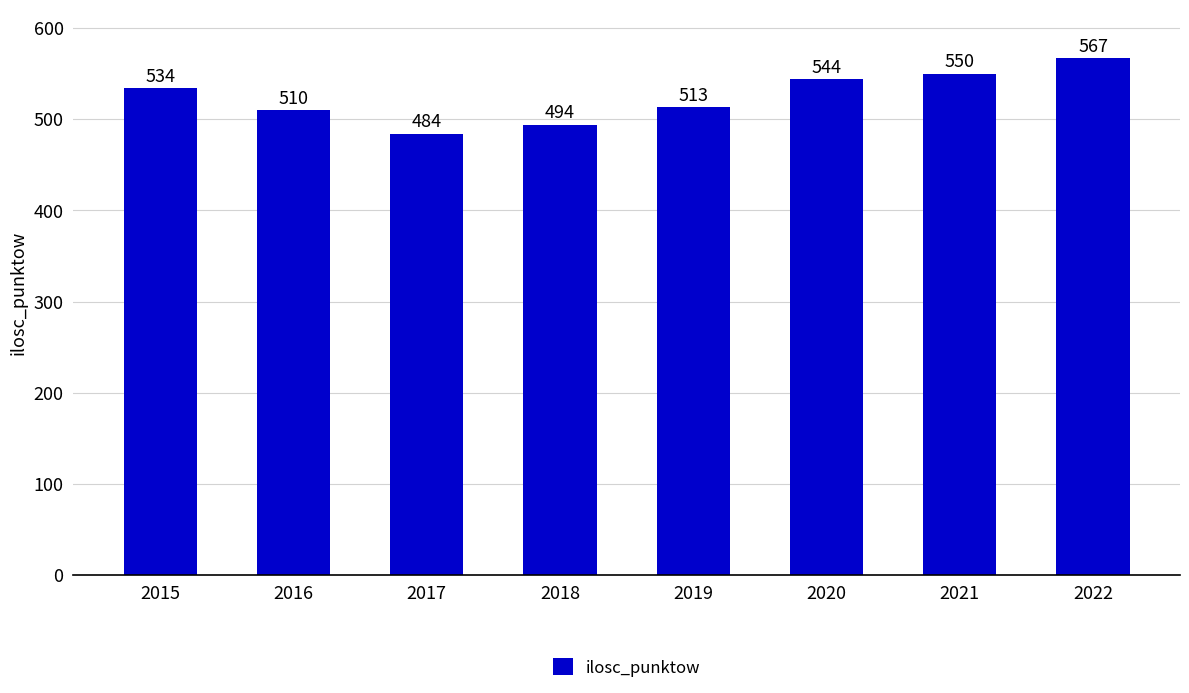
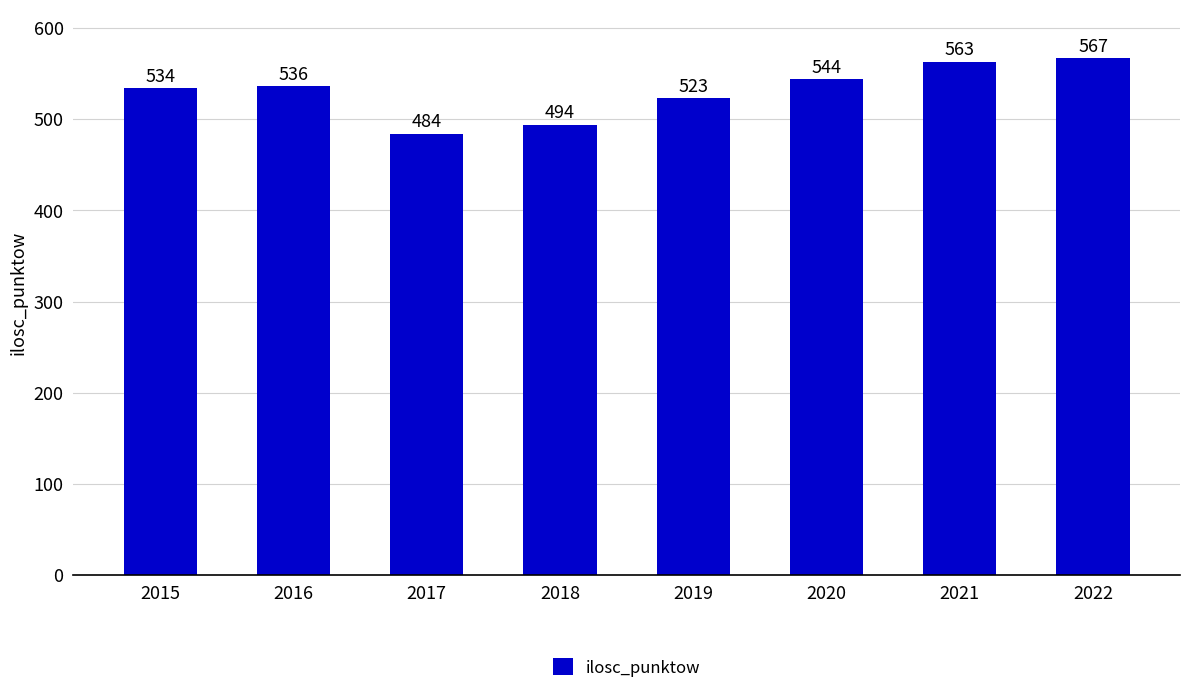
2016: 510 -> 536
2019: 513 -> 523
2021: 550 -> 563
